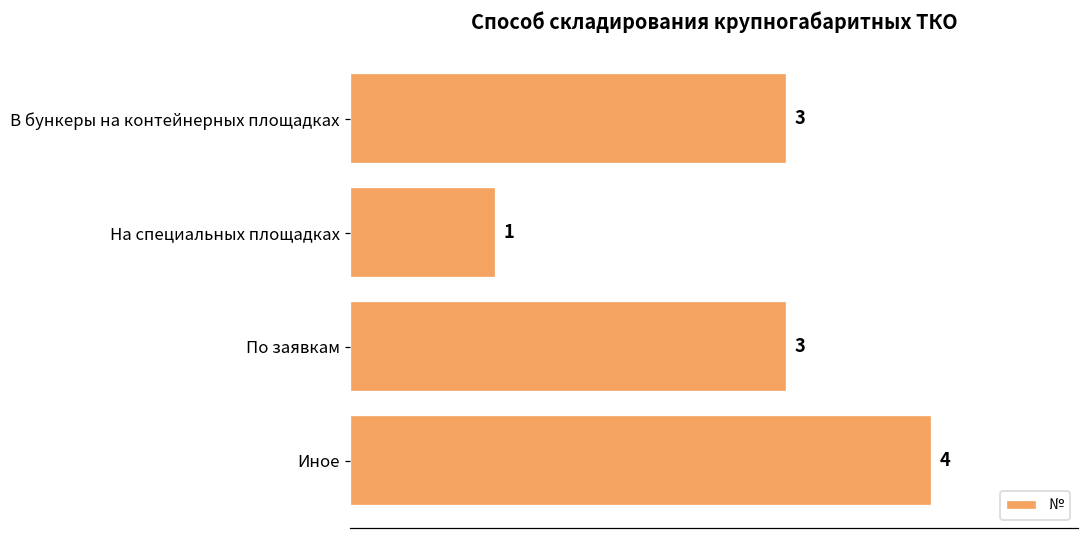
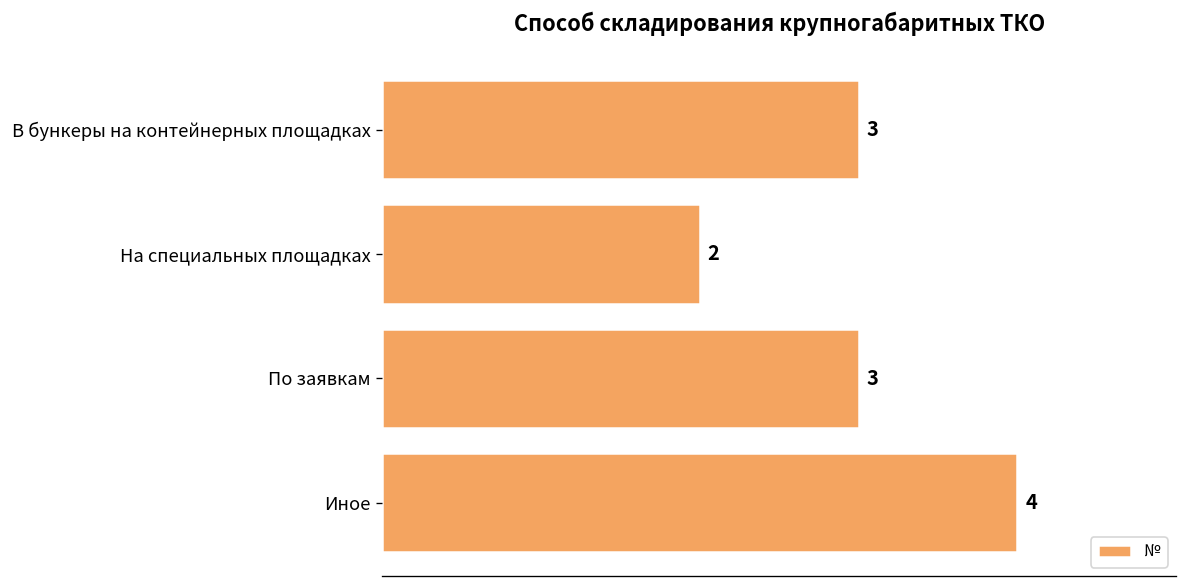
На специальных площадках: 1 -> 2
